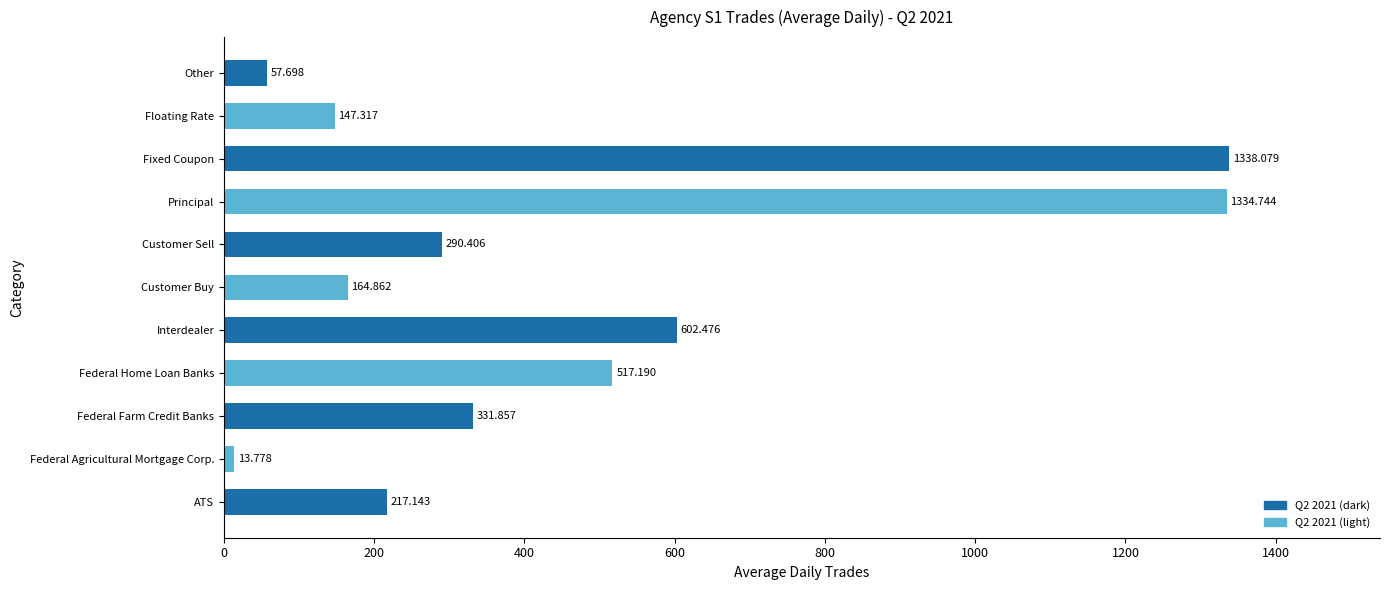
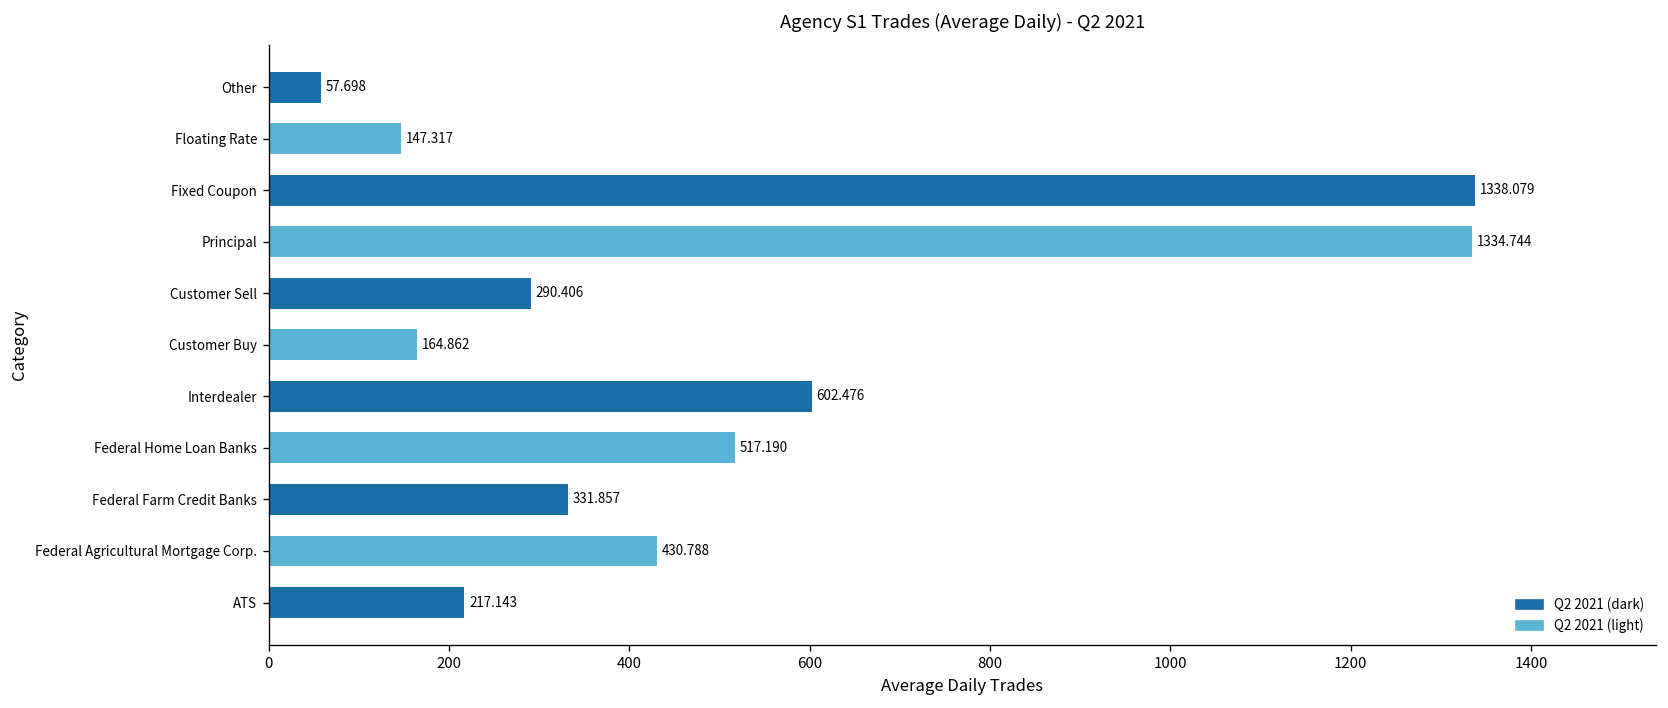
Federal Agricultural Mortgage Corp.: 13.778 -> 430.788
